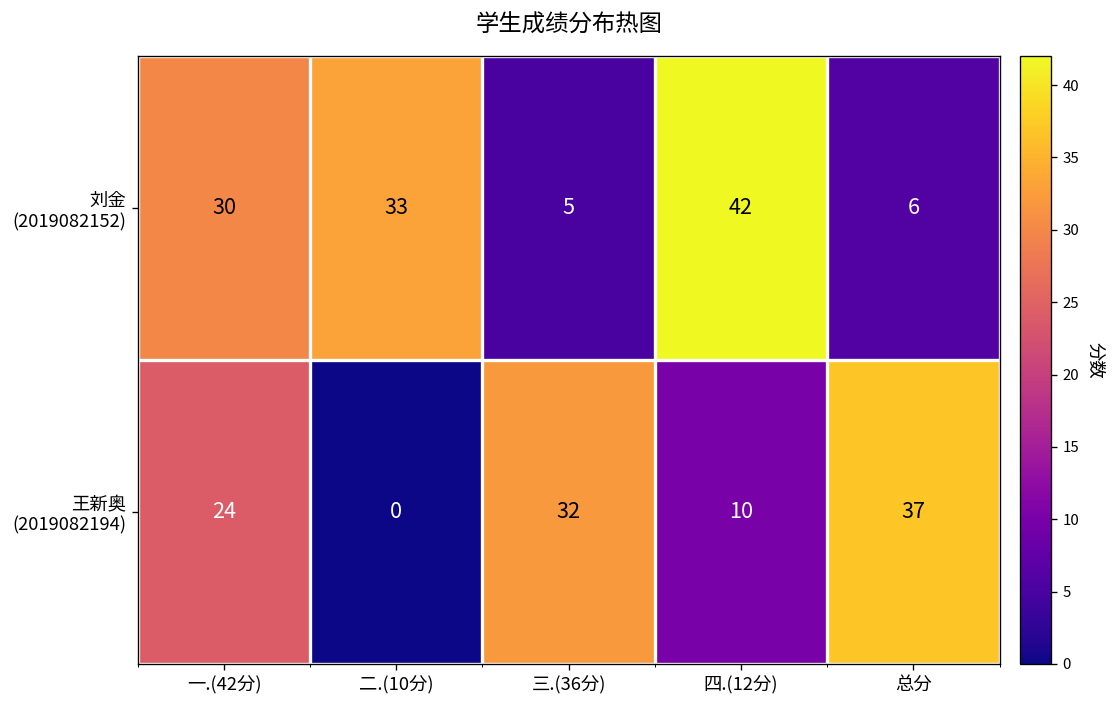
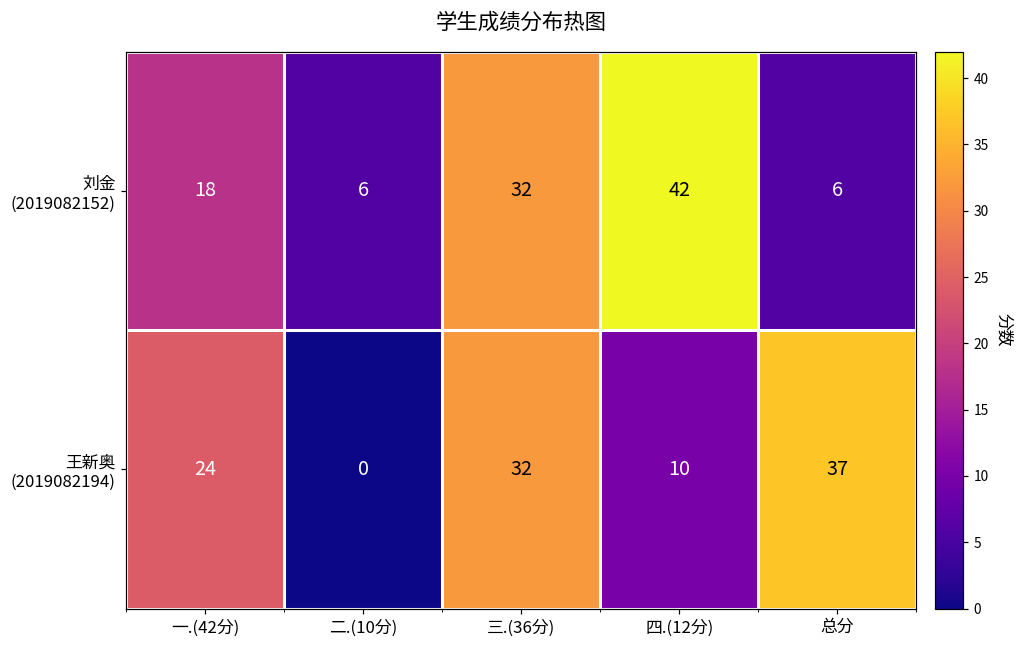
刘金 (2019082152), 一.(42分): 30 -> 18
刘金 (2019082152), 二.(10分): 33 -> 6
刘金 (2019082152), 三.(36分): 5 -> 32
